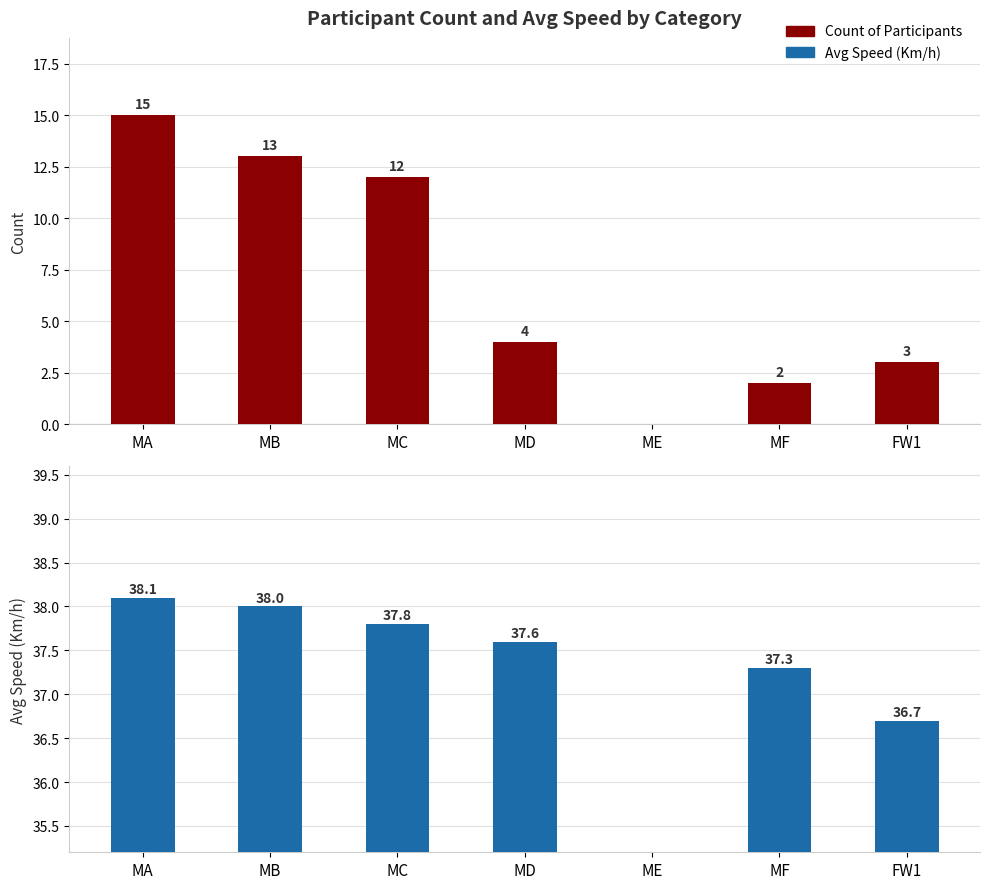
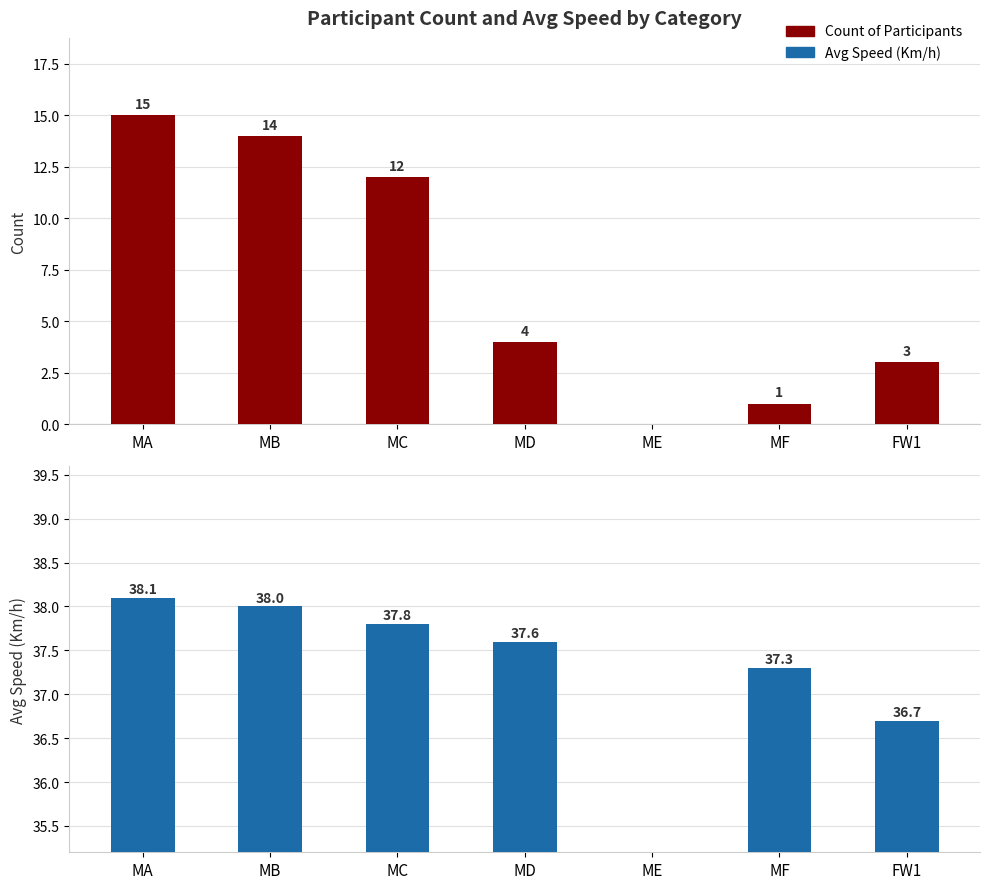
Participant Count and Avg Speed by Category, MB: 13 -> 14
Participant Count and Avg Speed by Category, MF: 2 -> 1
